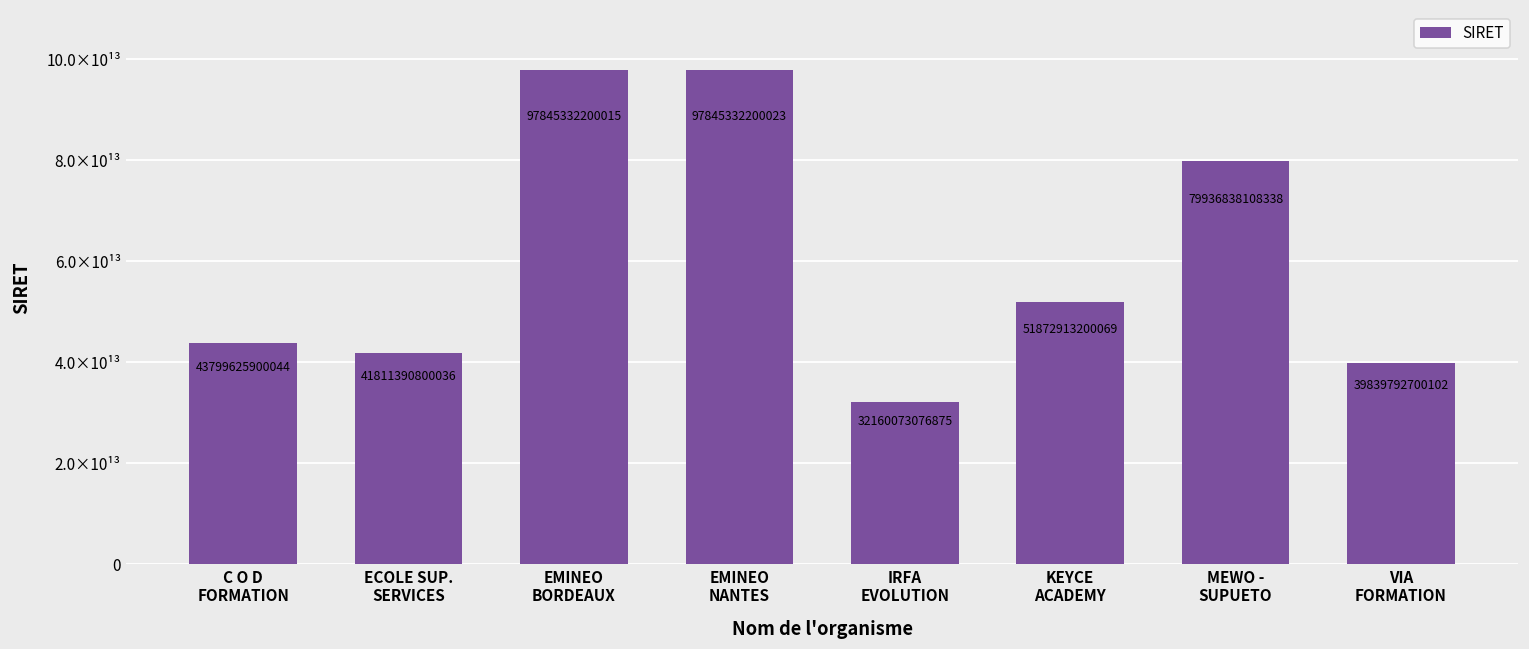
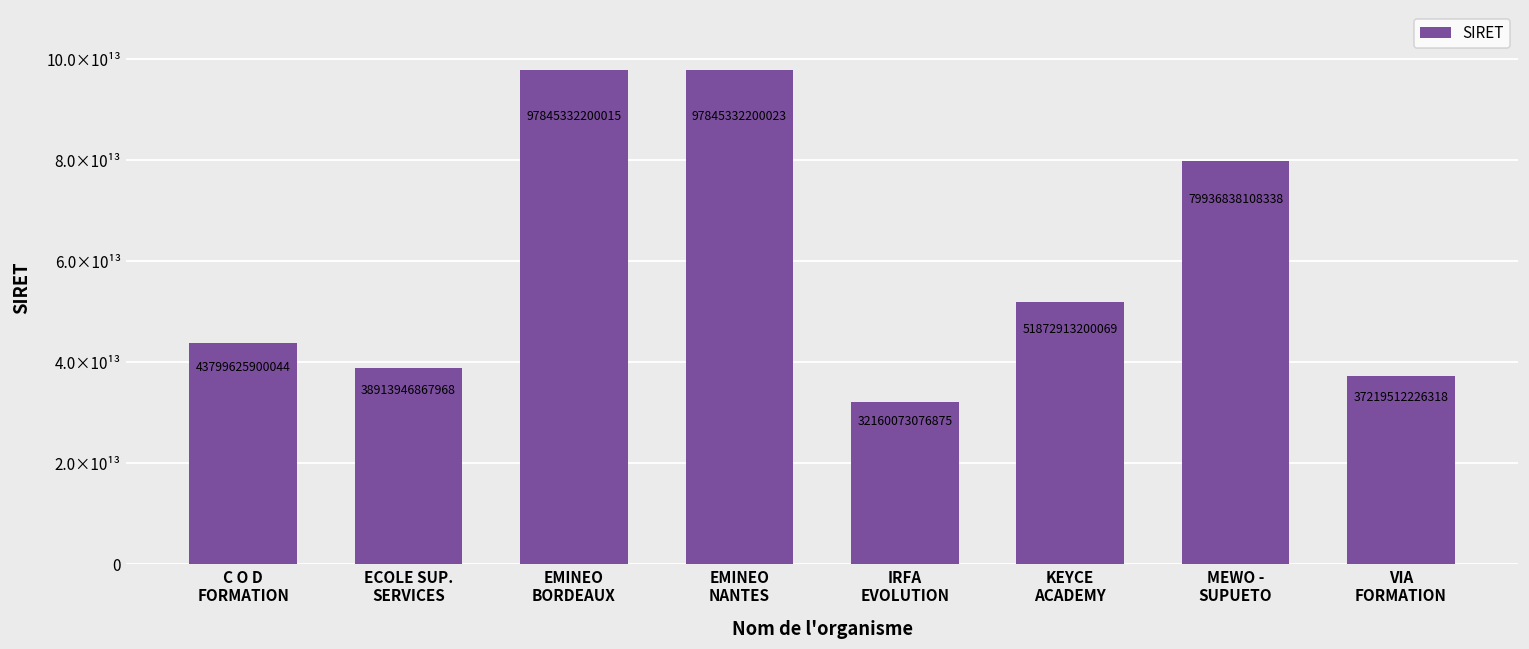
ECOLE SUP. SERVICES: 41811390800036 -> 38913946867968
VIA FORMATION: 39839792700102 -> 37219512226318
